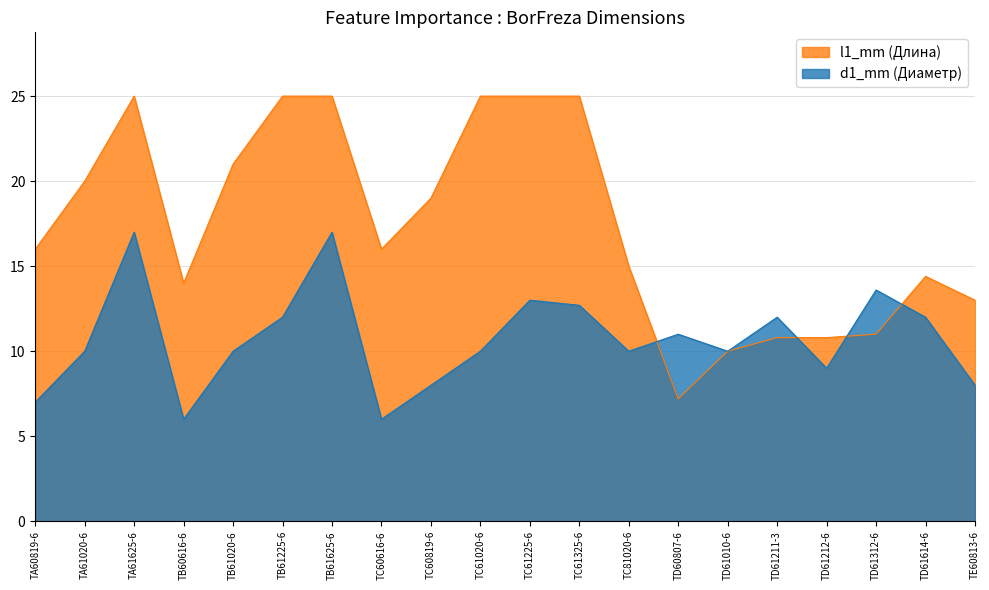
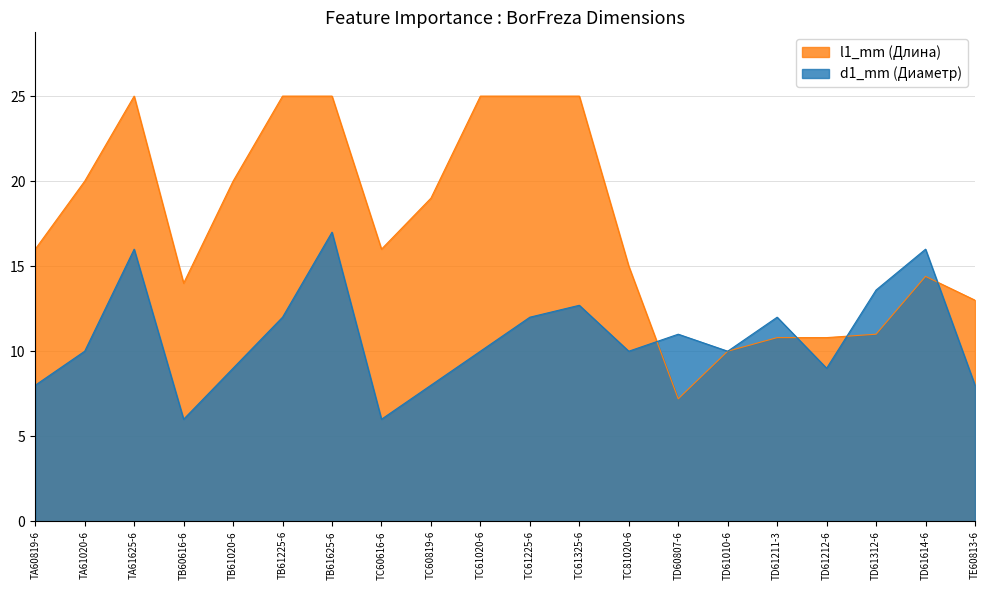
d1_mm (Диаметр), TA60819-6: 7 -> 8
d1_mm (Диаметр), TA61625-6: 17 -> 16
l1_mm (Длина), TB61020-6: 21 -> 20
d1_mm (Диаметр), TB61020-6: 10 -> 9
d1_mm (Диаметр), TC61225-6: 13 -> 12
d1_mm (Диаметр), TD61614-6: 12 -> 16
